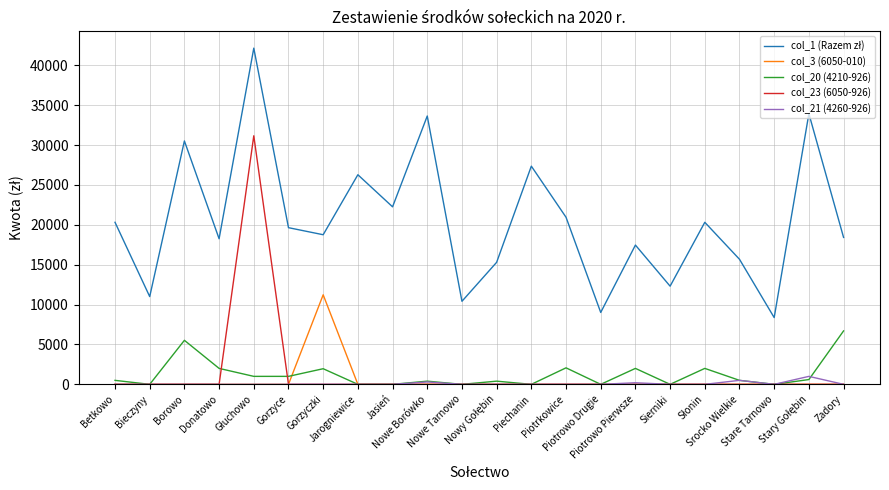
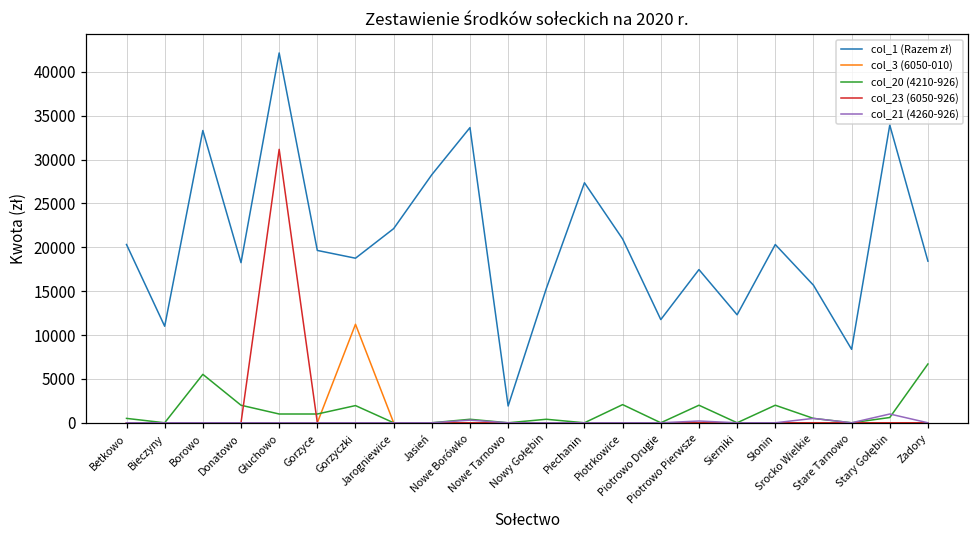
col_1 (Razem zł), Borowo: 31000 -> 33000
col_1 (Razem zł), Jarogniewice: 26000 -> 22000
col_1 (Razem zł), Jasień: 22000 -> 28000
col_1 (Razem zł), Nowe Tarnowo: 10000 -> 2000
col_1 (Razem zł), Piotrowo Drugie: 9000 -> 12000
